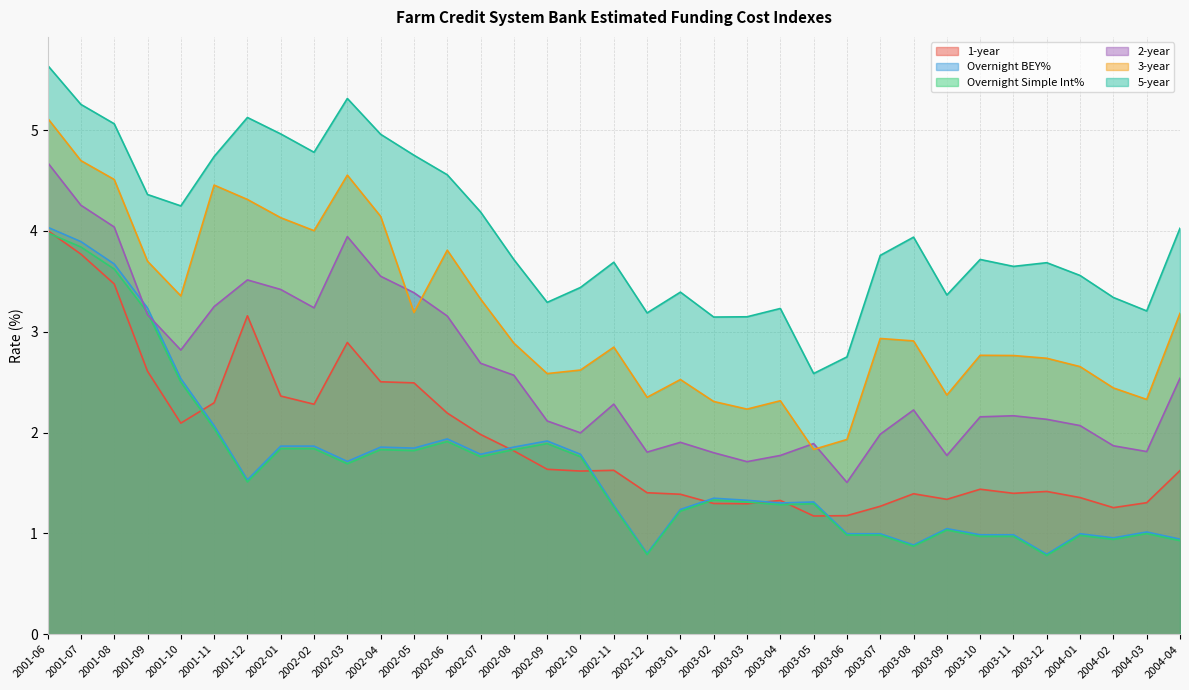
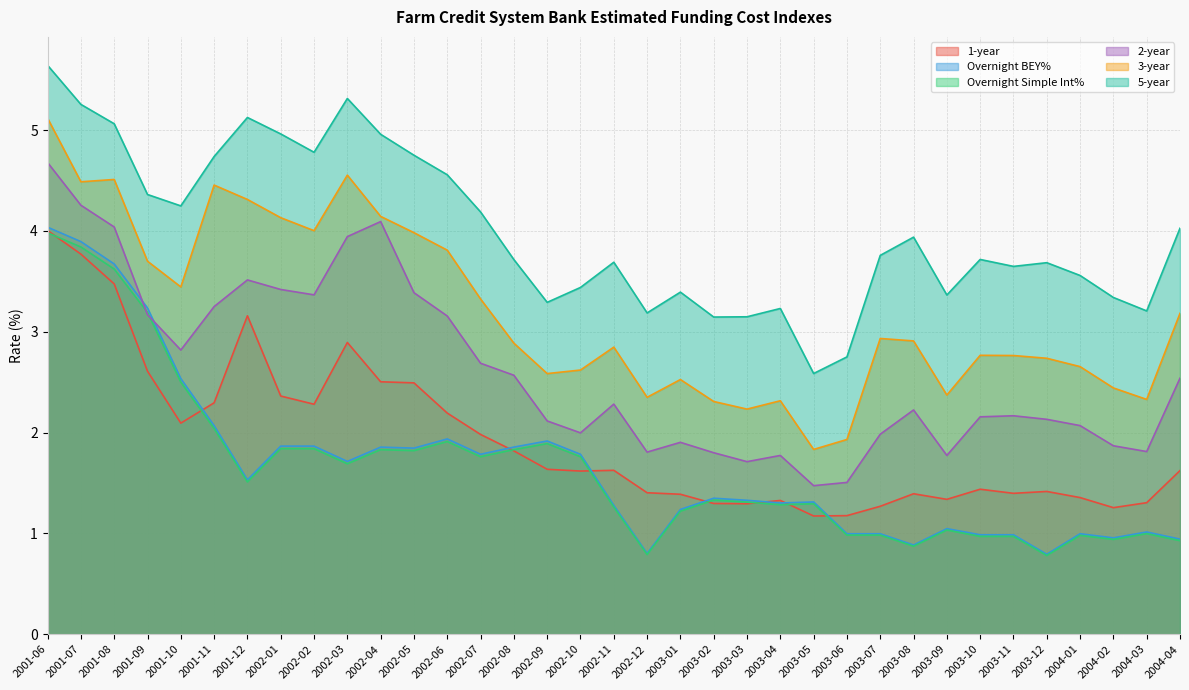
3-year, 2001-07: 4.70 -> 4.49
3-year, 2001-10: 3.36 -> 3.44
2-year, 2002-02: 3.24 -> 3.37
2-year, 2002-04: 3.55 -> 4.09
3-year, 2002-05: 3.19 -> 3.98
2-year, 2003-05: 1.89 -> 1.47
